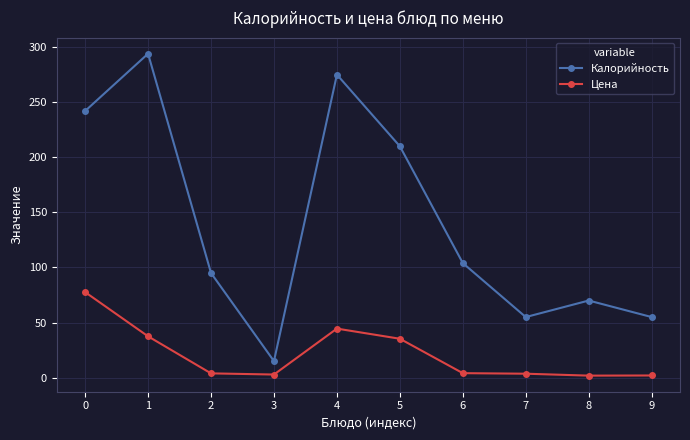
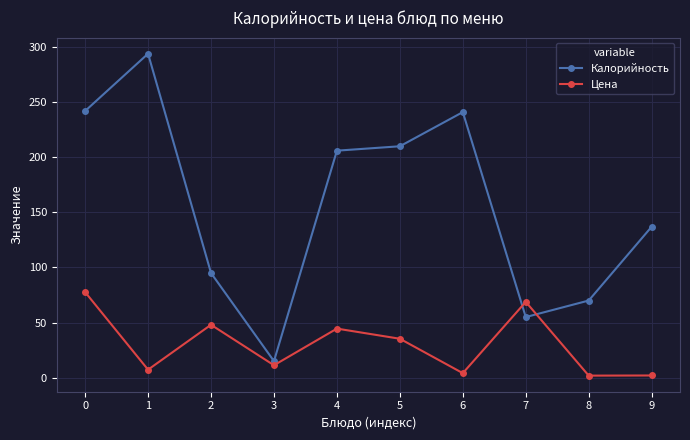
Цена, 1: 38 -> 7
Цена, 2: 4 -> 48
Цена, 3: 3 -> 11
Калорийность, 4: 275 -> 206
Калорийность, 6: 104 -> 241
Цена, 7: 4 -> 69
Калорийность, 9: 55 -> 137
